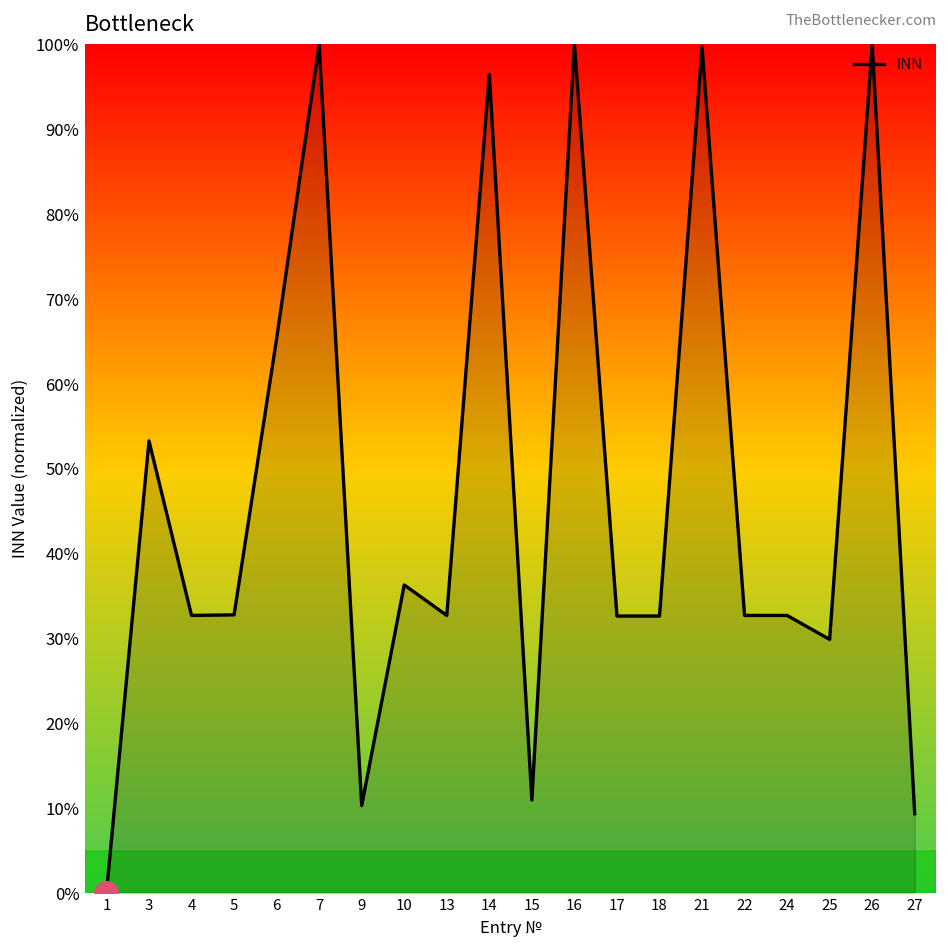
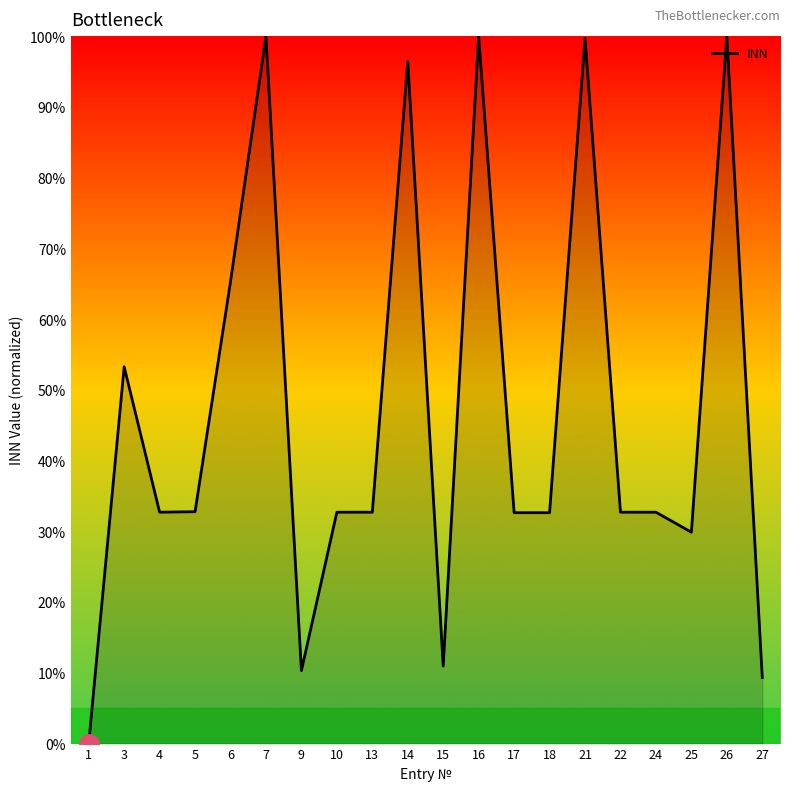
INN, 10: 36% -> 33%
